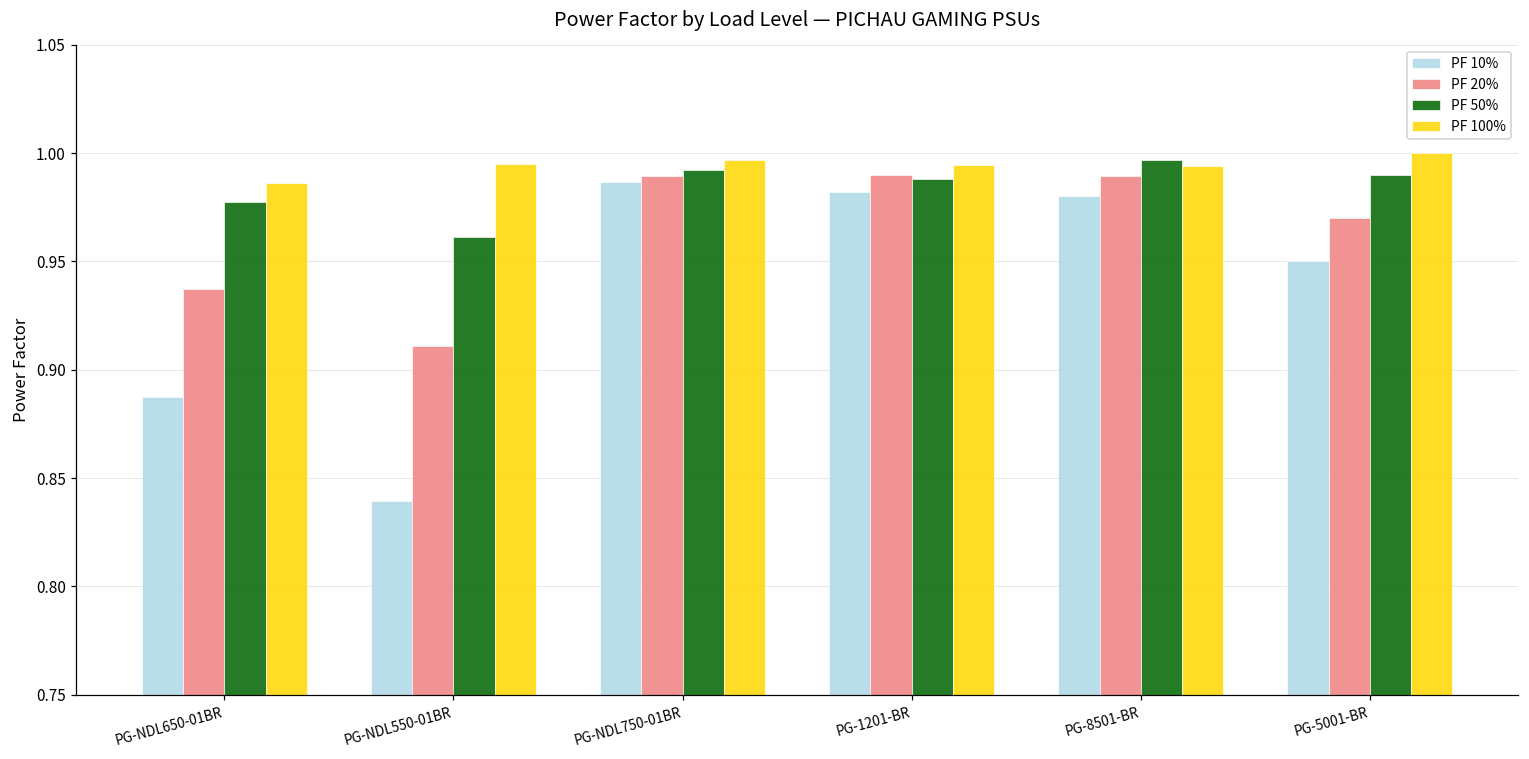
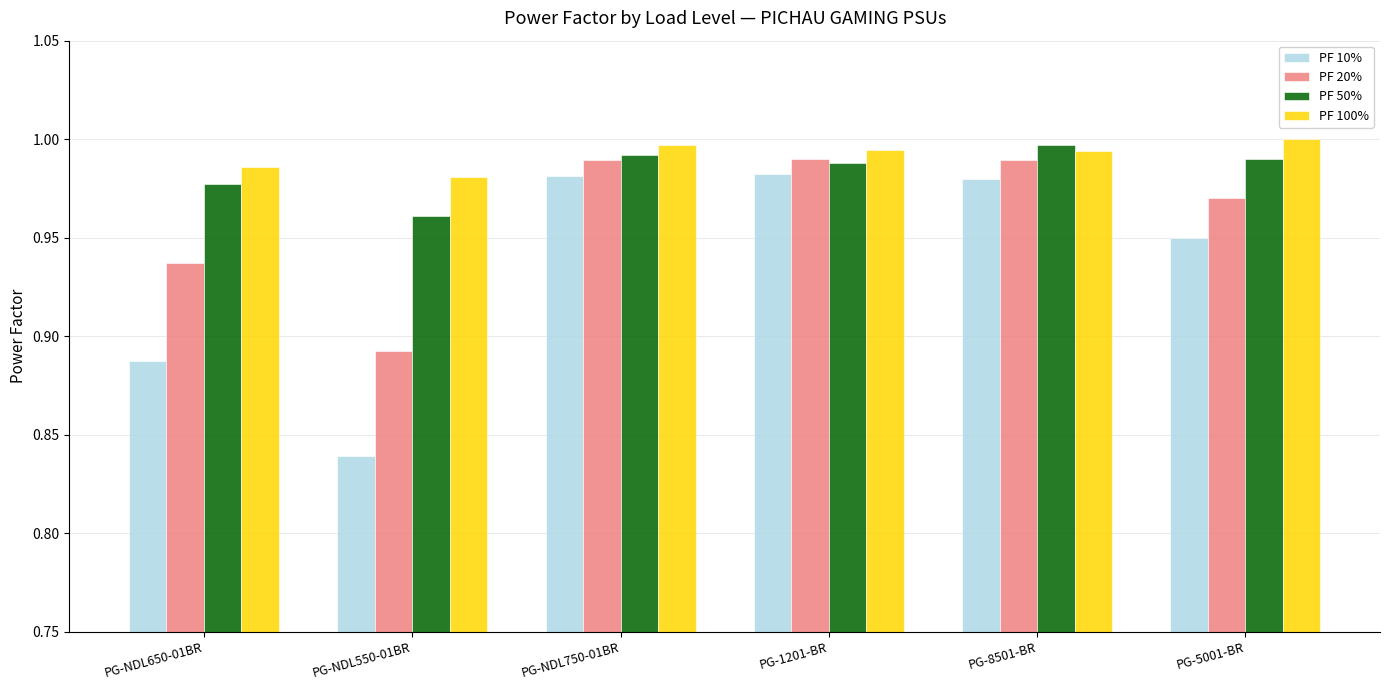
PF 20%, PG-NDL550-01BR: 0.911 -> 0.892
PF 100%, PG-NDL550-01BR: 0.995 -> 0.981
PF 10%, PG-NDL750-01BR: 0.987 -> 0.981
